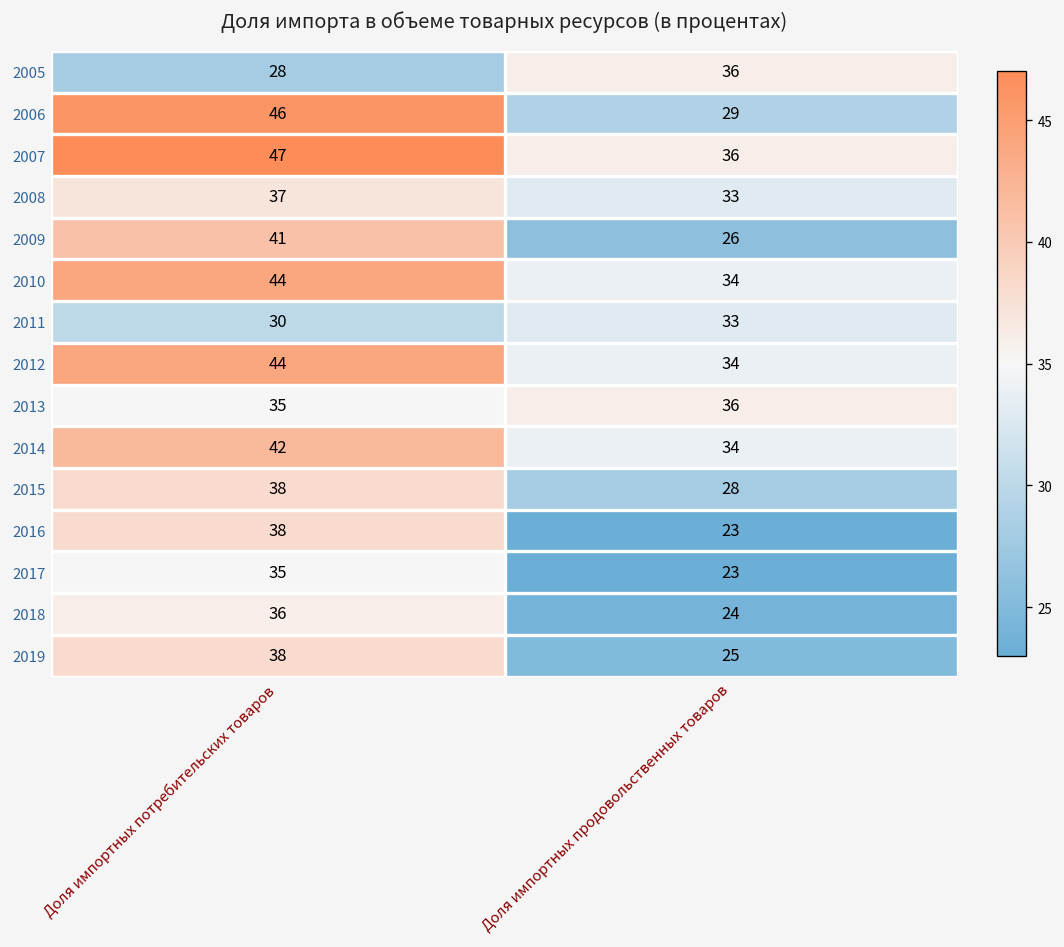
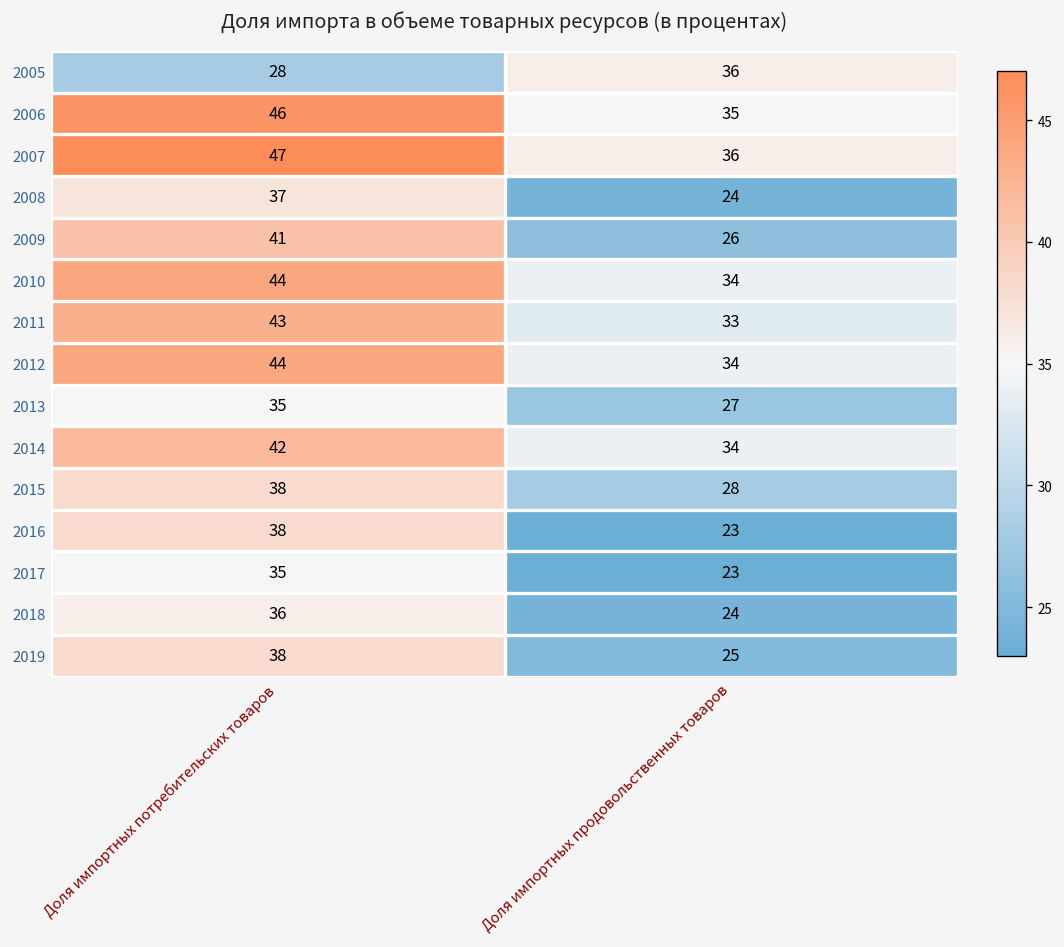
2006, Доля импортных продовольственных товаров: 29 -> 35
2008, Доля импортных продовольственных товаров: 33 -> 24
2011, Доля импортных потребительских товаров: 30 -> 43
2013, Доля импортных продовольственных товаров: 36 -> 27
